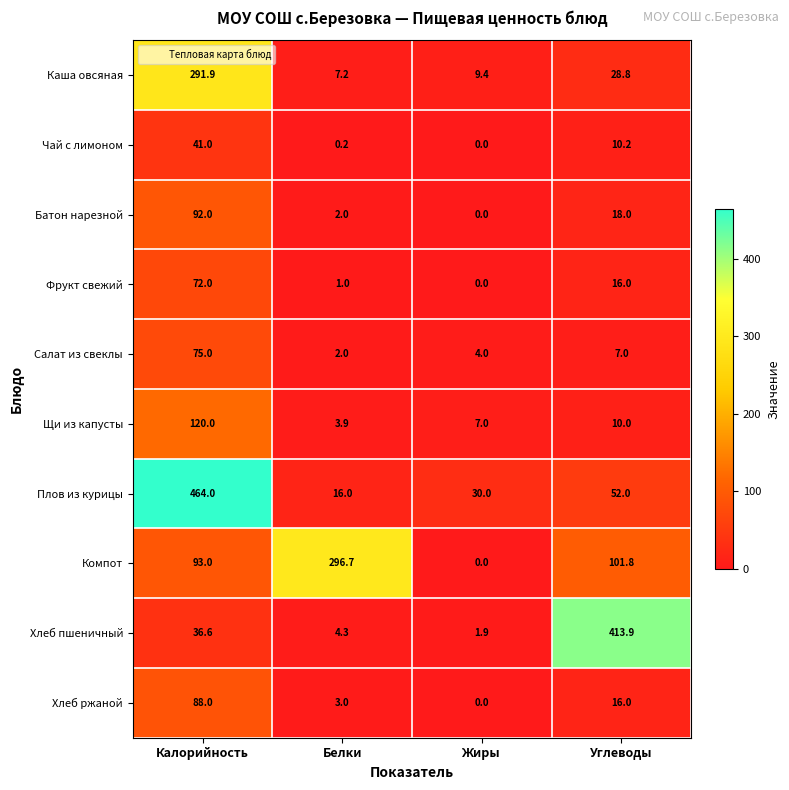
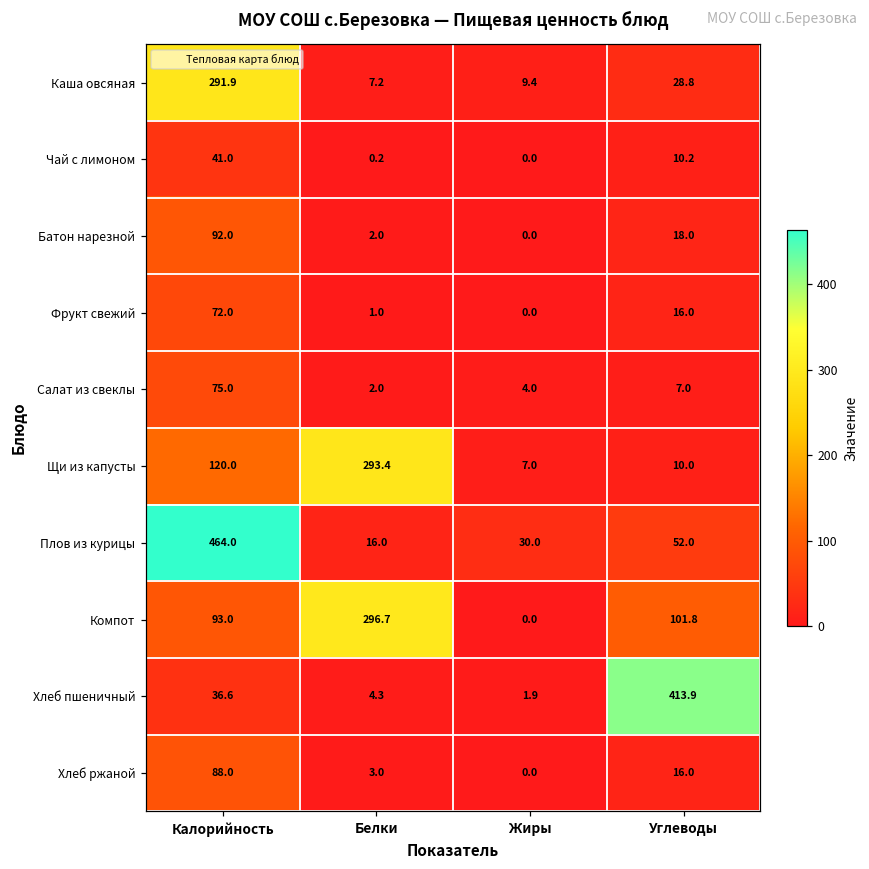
Щи из капусты, Белки: 3.9 -> 293.4
